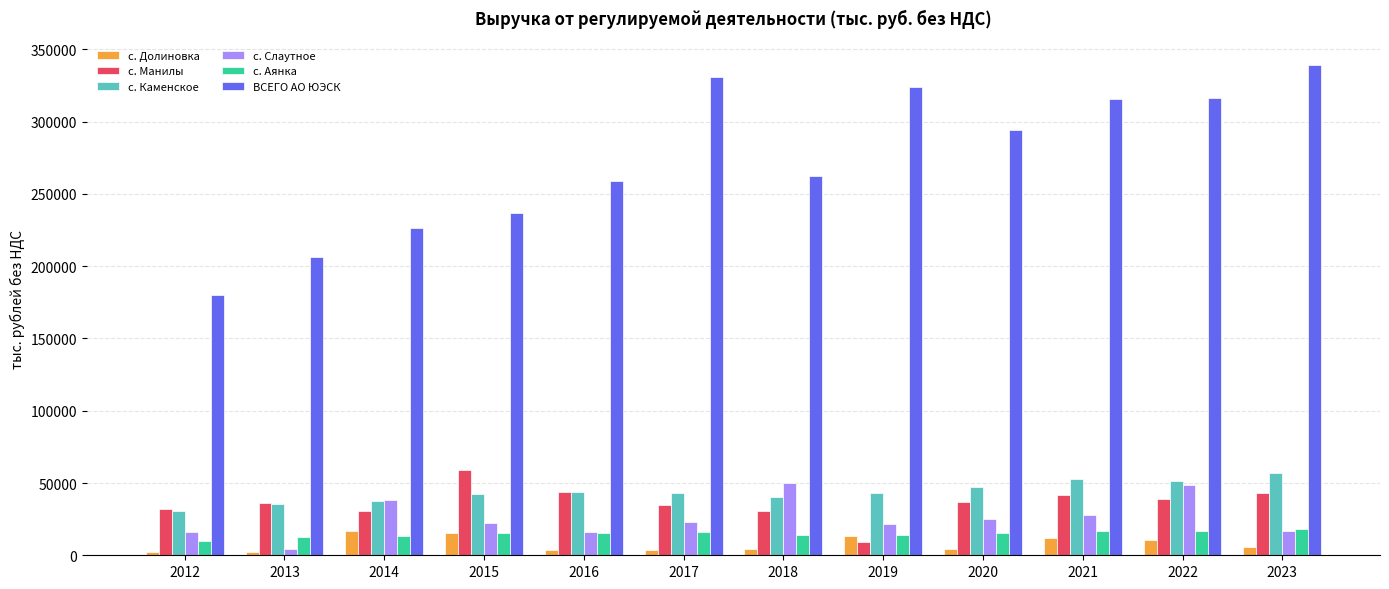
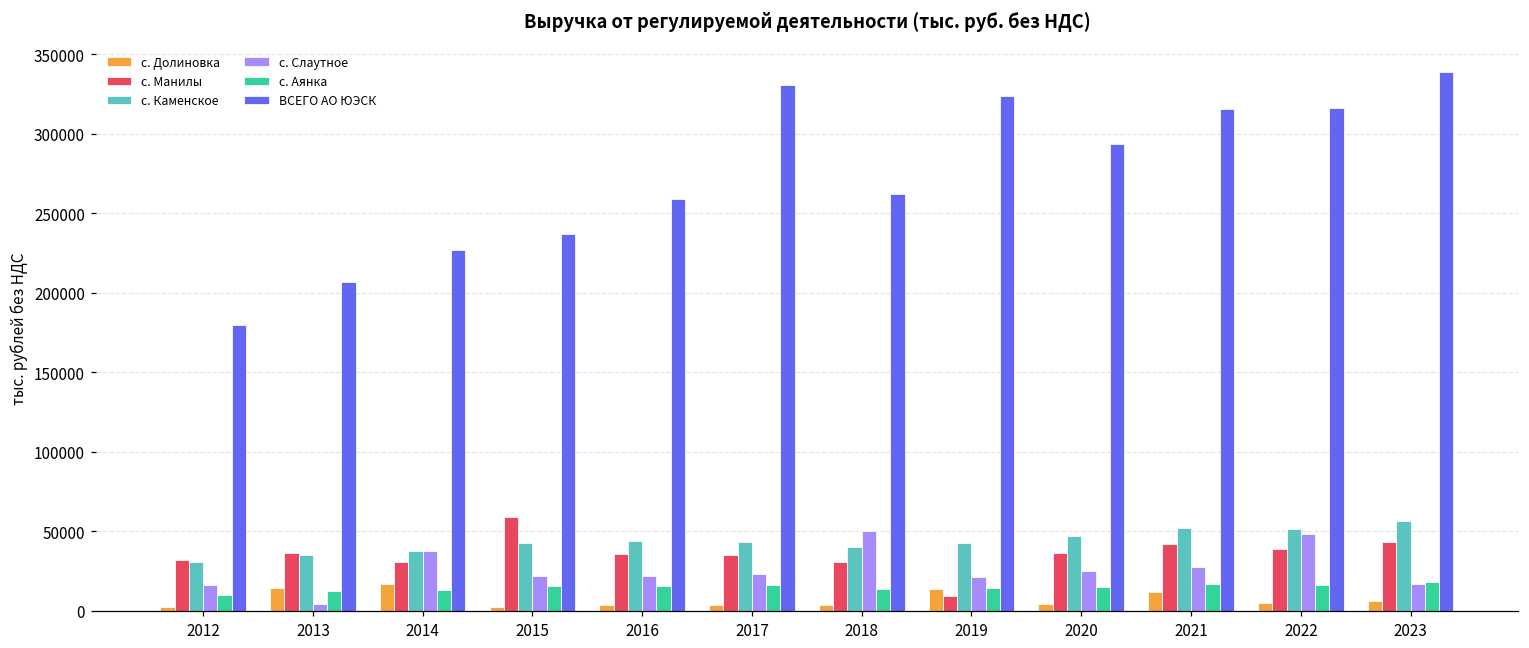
с. Долиновка, 2013: 2000 -> 14000
с. Долиновка, 2015: 15000 -> 3000
с. Манилы, 2016: 44000 -> 36000
с. Слаутное, 2016: 16000 -> 22000
с. Долиновка, 2022: 11000 -> 5000
